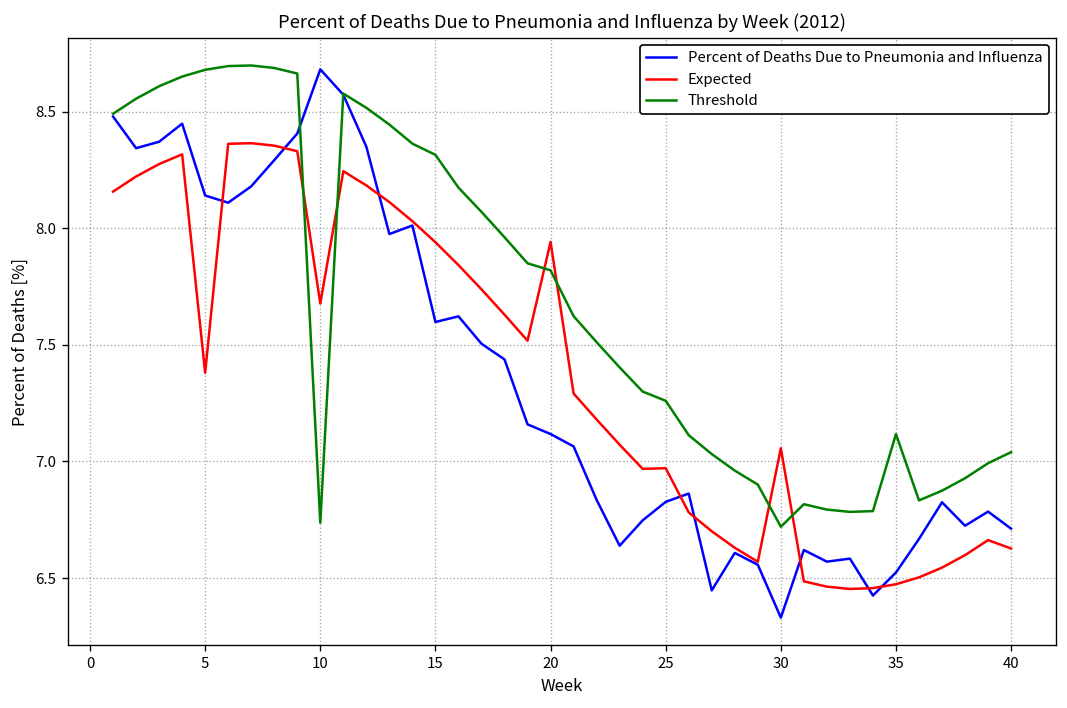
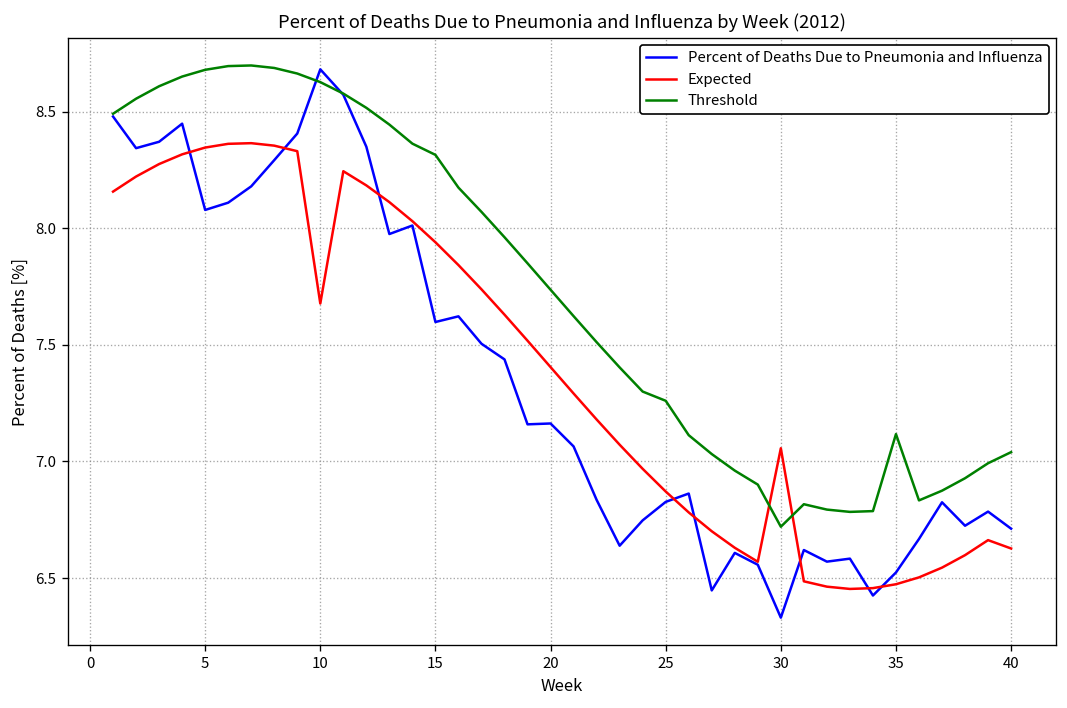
Percent of Deaths Due to Pneumonia and Influenza, 5: 8.14 -> 8.08
Expected, 5: 7.38 -> 8.35
Threshold, 10: 6.74 -> 8.63
Percent of Deaths Due to Pneumonia and Influenza, 20: 7.12 -> 7.16
Expected, 20: 7.94 -> 7.40
Threshold, 20: 7.82 -> 7.74
Expected, 25: 6.97 -> 6.87
